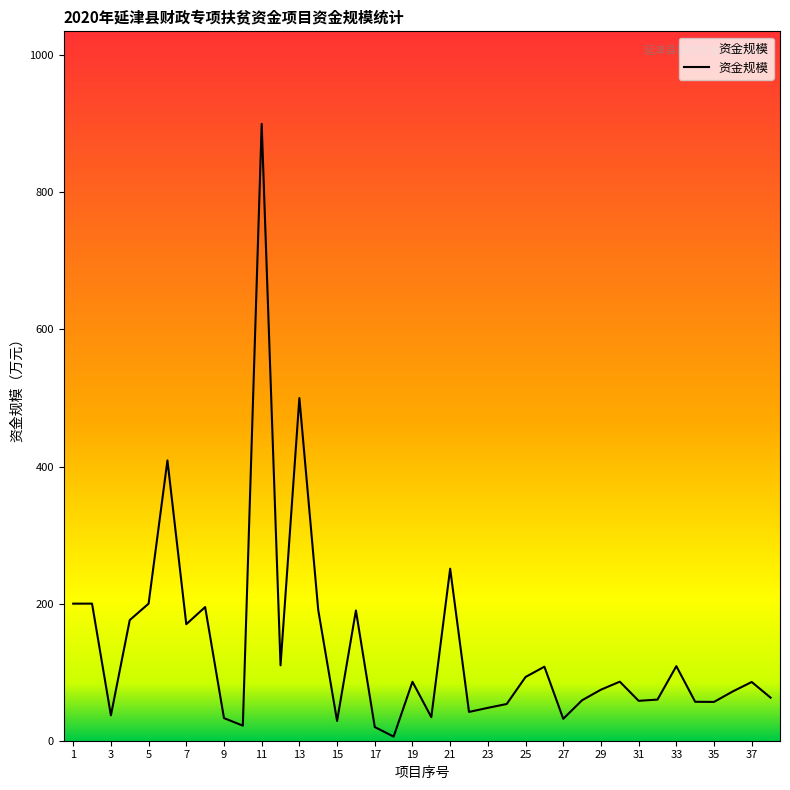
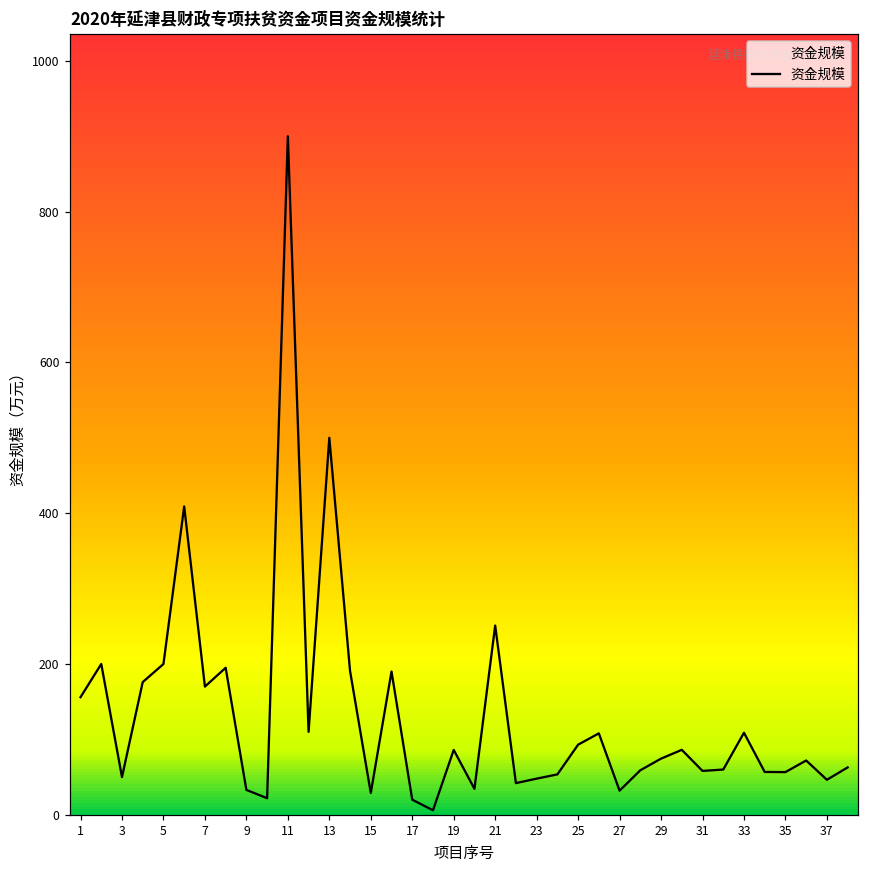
1: 200 -> 160
3: 40 -> 50
37: 90 -> 50
